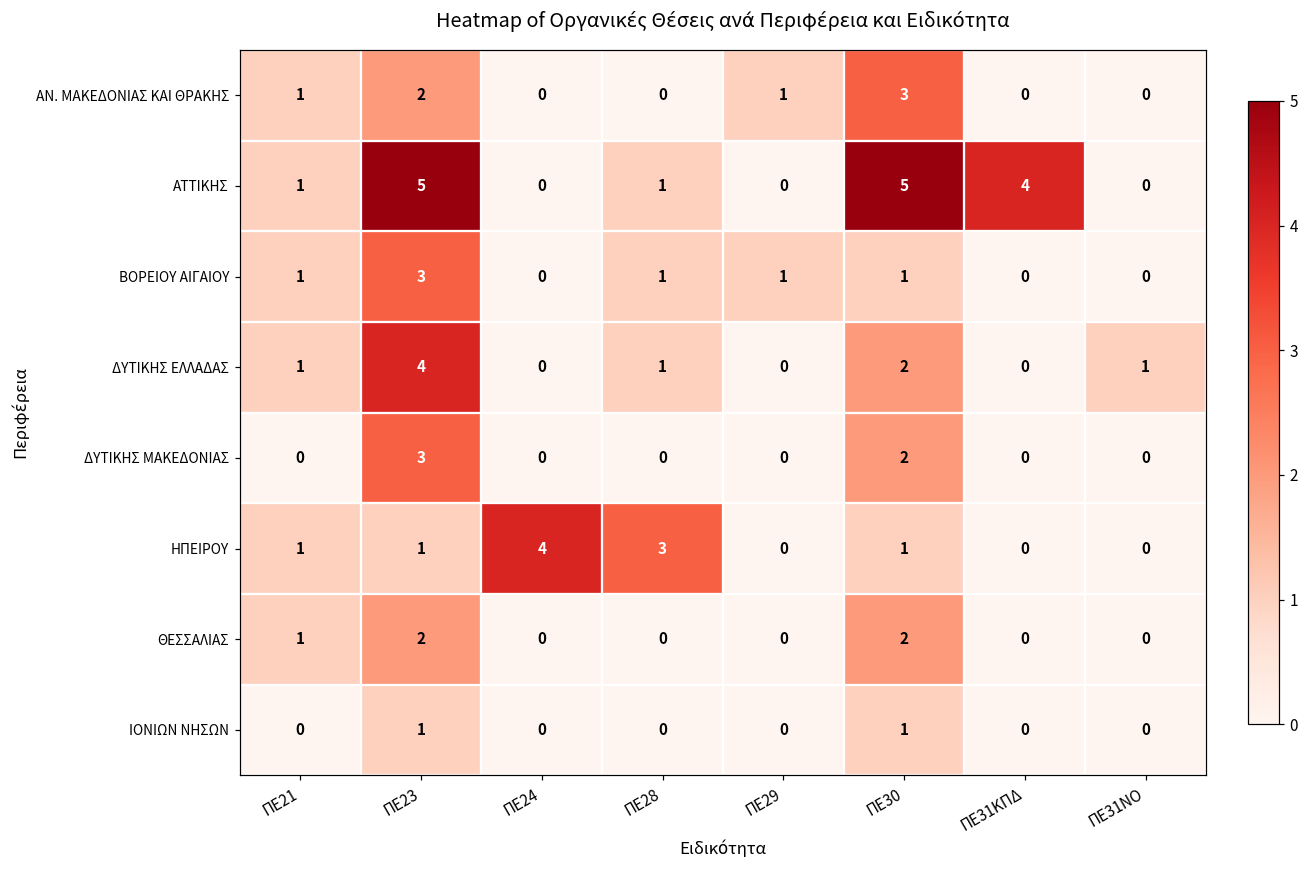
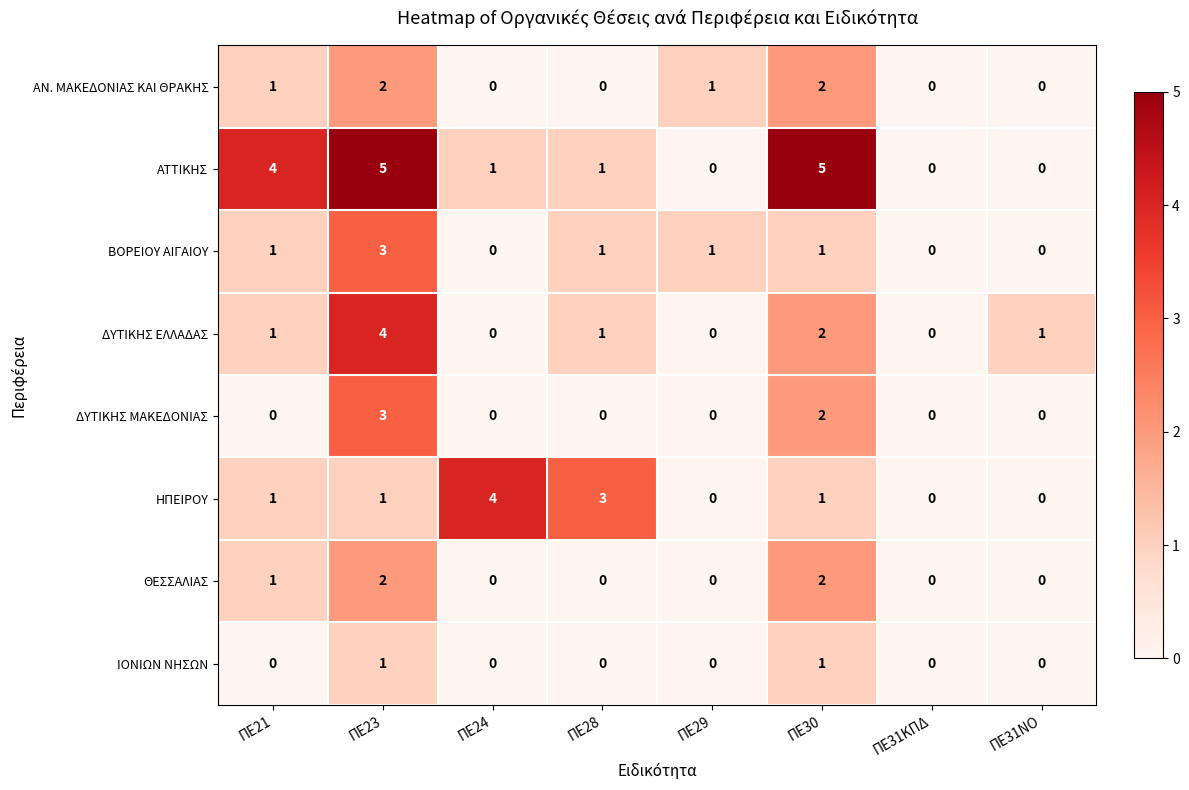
ΑΝ. ΜΑΚΕΔΟΝΙΑΣ ΚΑΙ ΘΡΑΚΗΣ, ΠΕ30: 3 -> 2
ΑΤΤΙΚΗΣ, ΠΕ21: 1 -> 4
ΑΤΤΙΚΗΣ, ΠΕ24: 0 -> 1
ΑΤΤΙΚΗΣ, ΠΕ31ΚΠΔ: 4 -> 0
